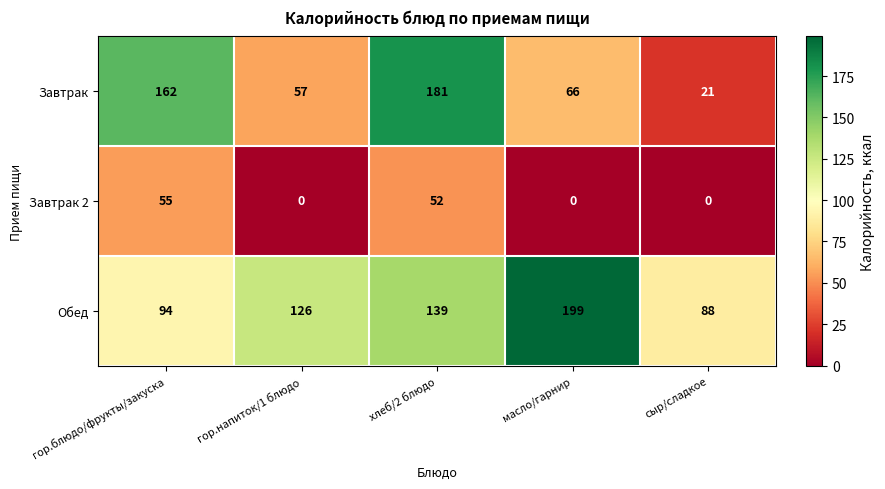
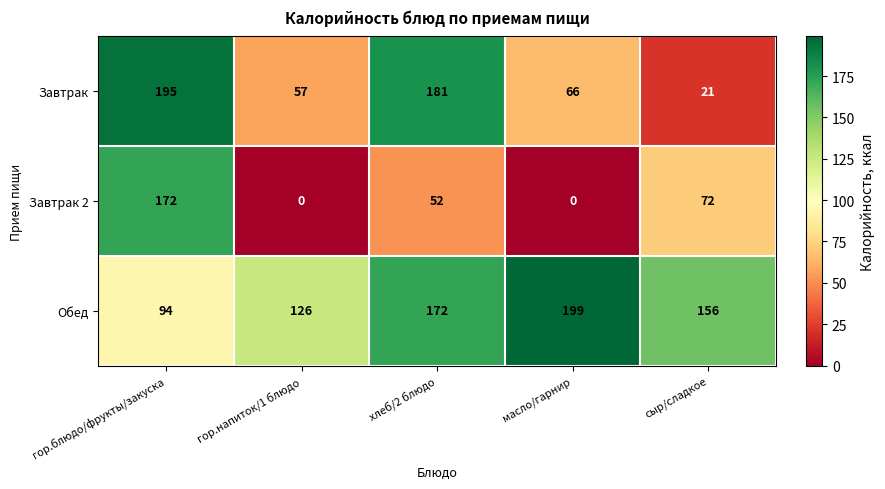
Завтрак, гор.блюдо/фрукты/закуска: 162 -> 195
Завтрак 2, гор.блюдо/фрукты/закуска: 55 -> 172
Завтрак 2, сыр/сладкое: 0 -> 72
Обед, хлеб/2 блюдо: 139 -> 172
Обед, сыр/сладкое: 88 -> 156
